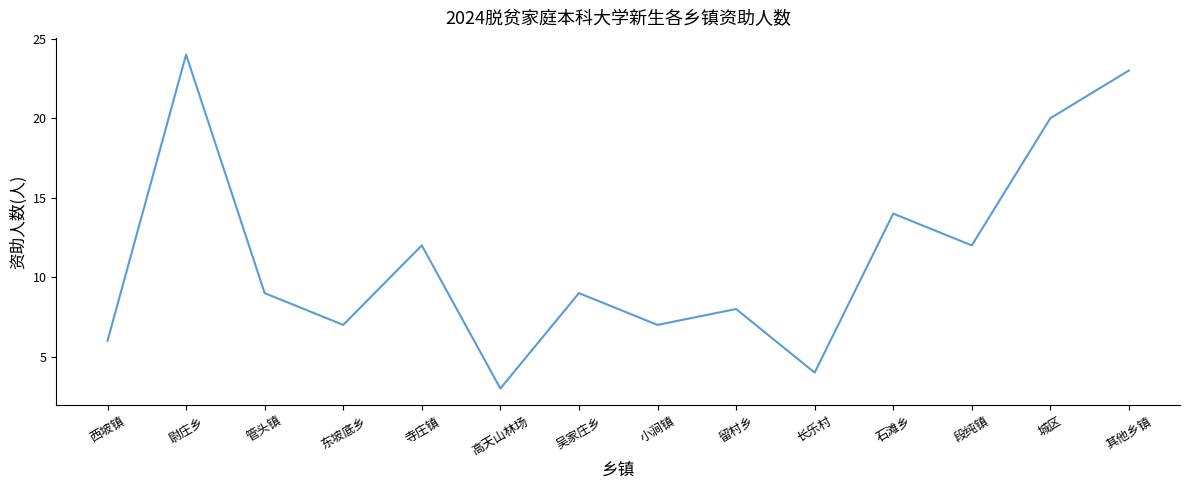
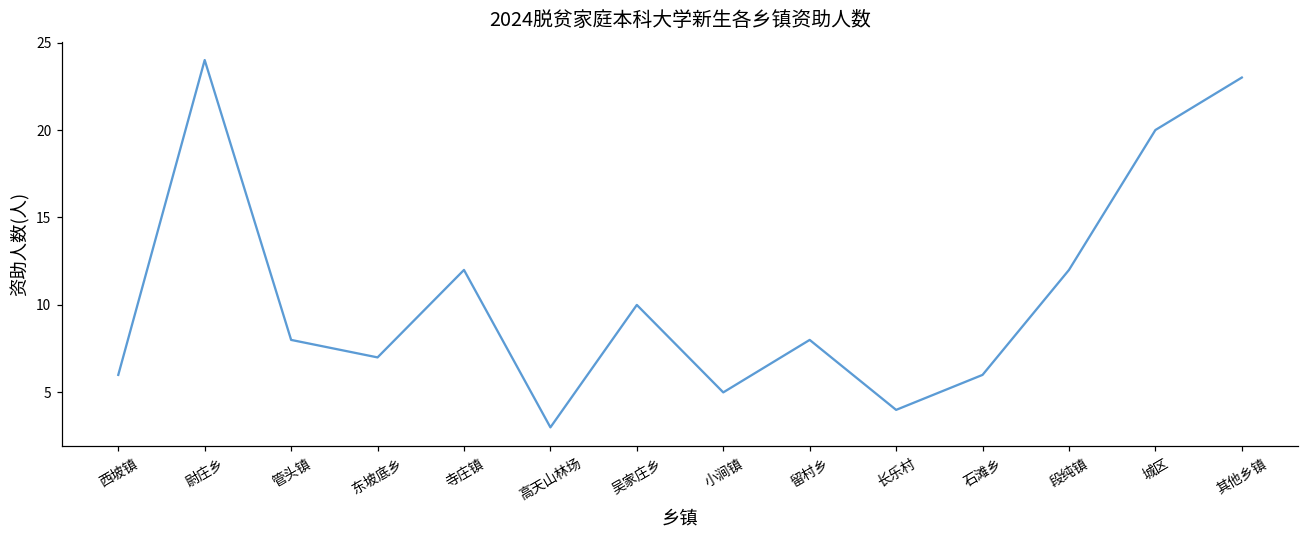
管头镇: 9 -> 8
吴家庄乡: 9 -> 10
小涧镇: 7 -> 5
石滩乡: 14 -> 6
